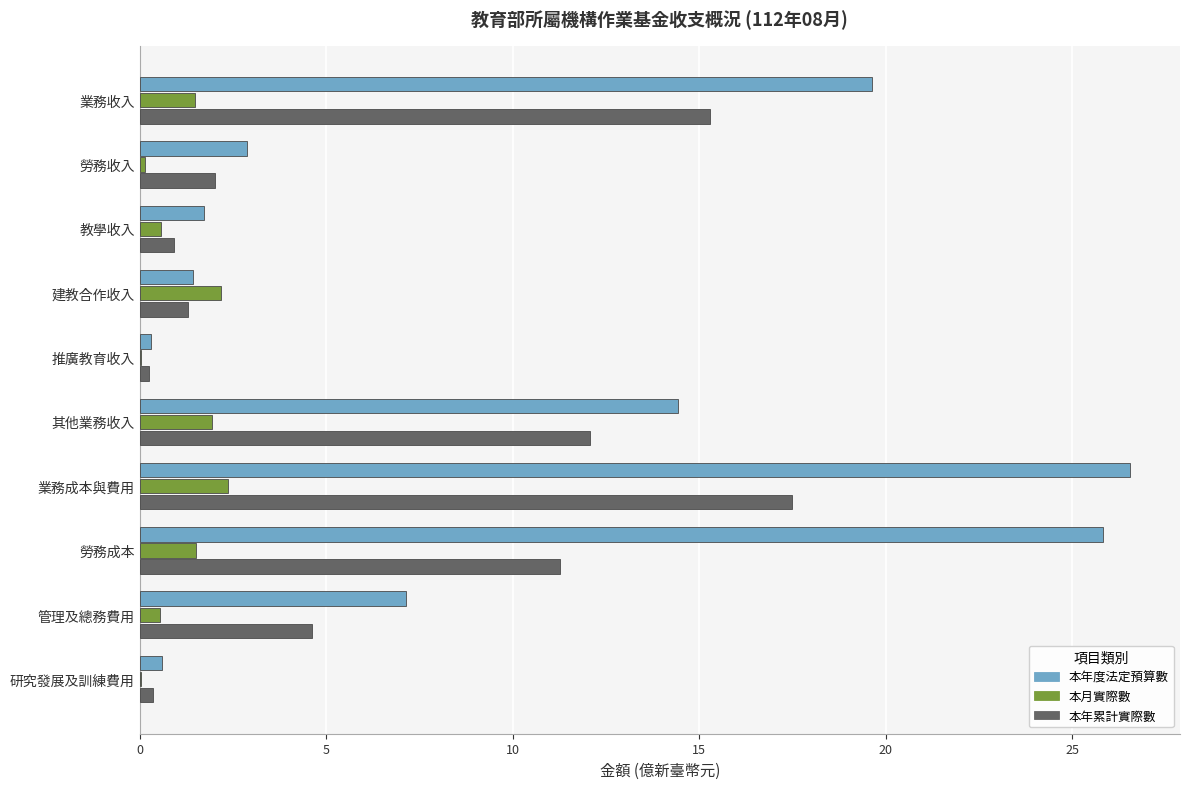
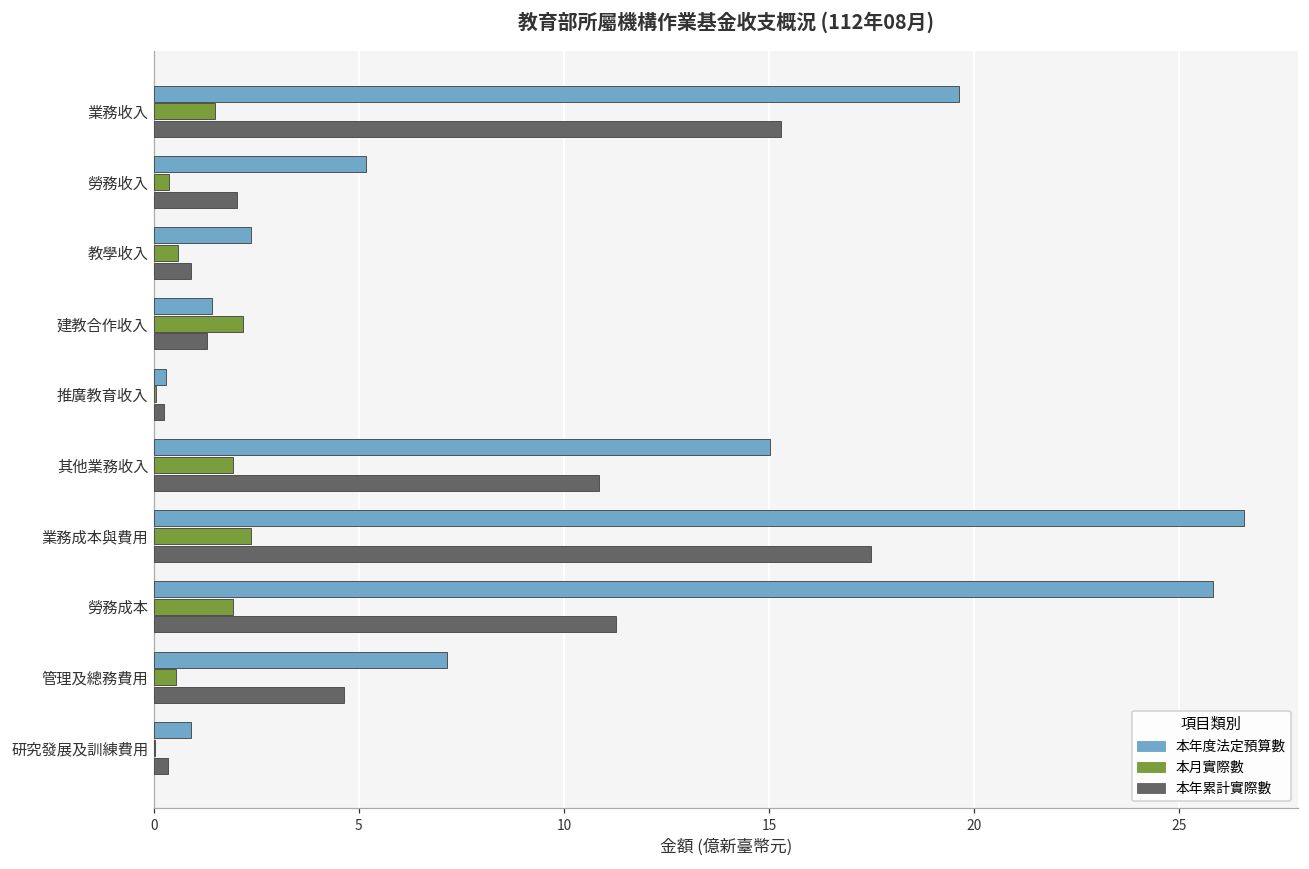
本年度法定預算數, 勞務收入: 2.9 -> 5.2
本月實際數, 勞務收入: 0.1 -> 0.4
本年度法定預算數, 教學收入: 1.7 -> 2.4
本年度法定預算數, 其他業務收入: 14.4 -> 15.0
本年累計實際數, 其他業務收入: 12.1 -> 10.9
本月實際數, 勞務成本: 1.5 -> 1.9
本年度法定預算數, 研究發展及訓練費用: 0.6 -> 0.9
